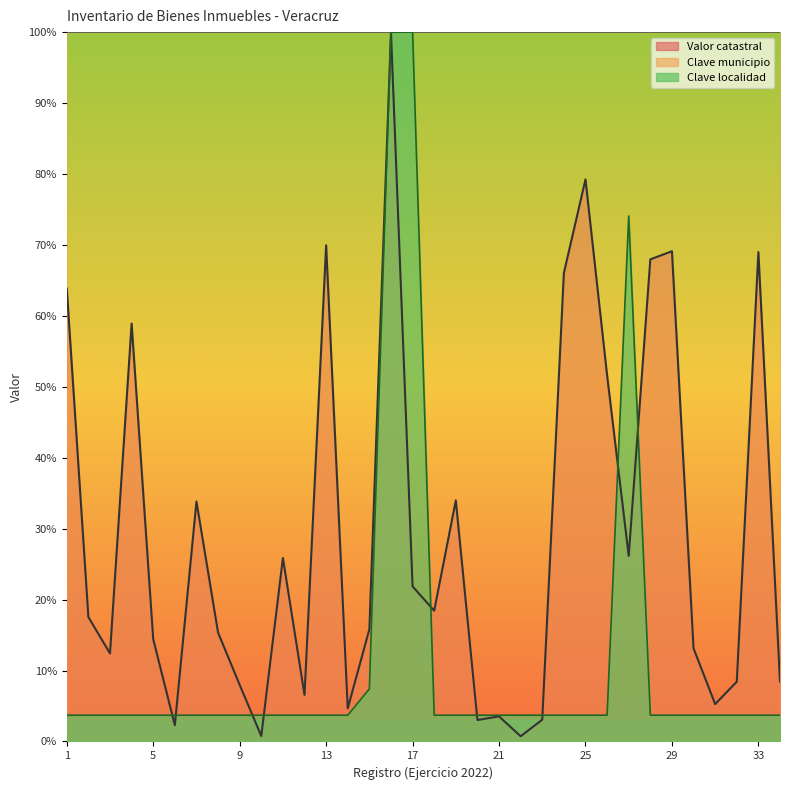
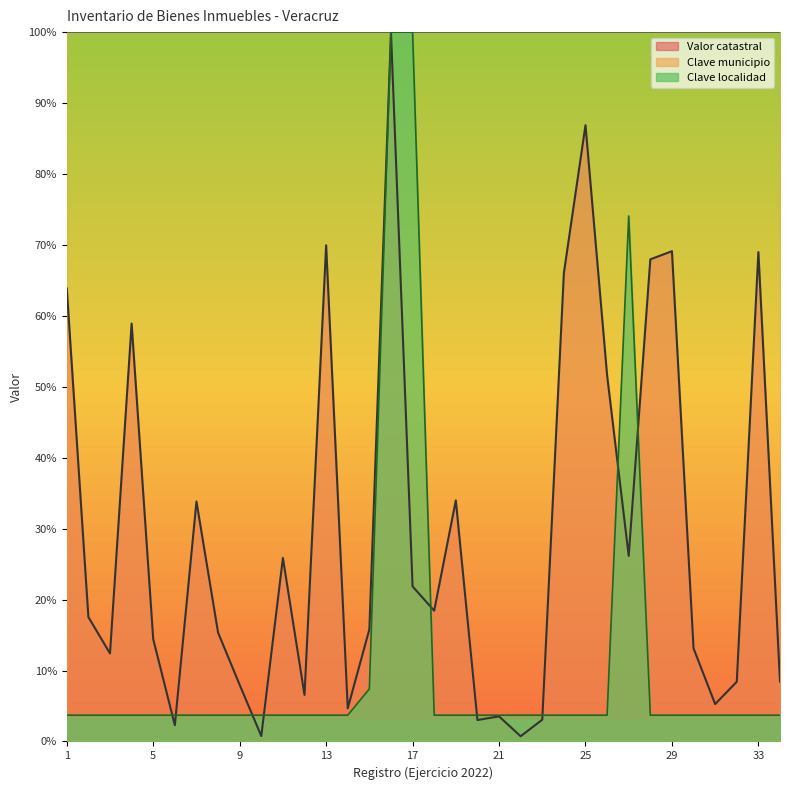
Valor catastral, 25: 79% -> 87%
